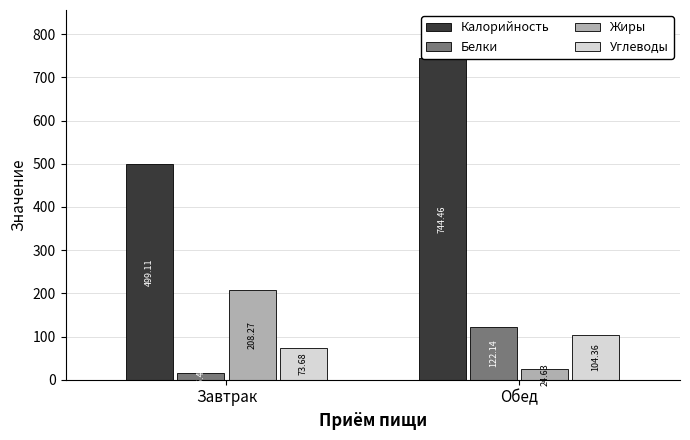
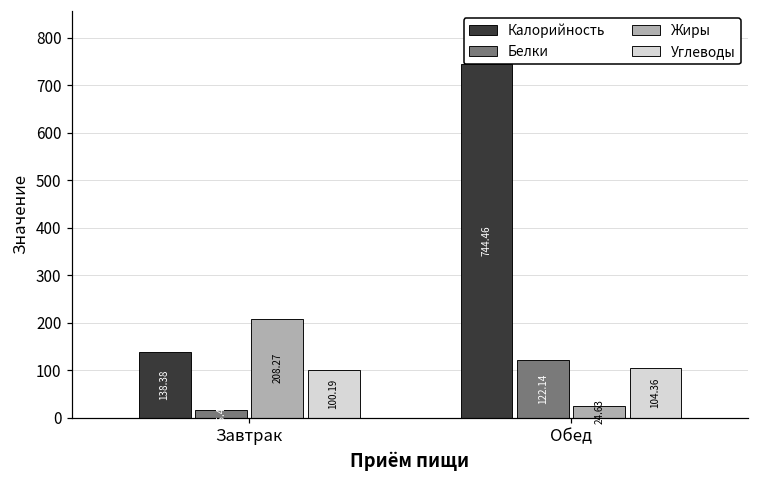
Калорийность, Завтрак: 499.11 -> 138.38
Углеводы, Завтрак: 73.68 -> 100.19
